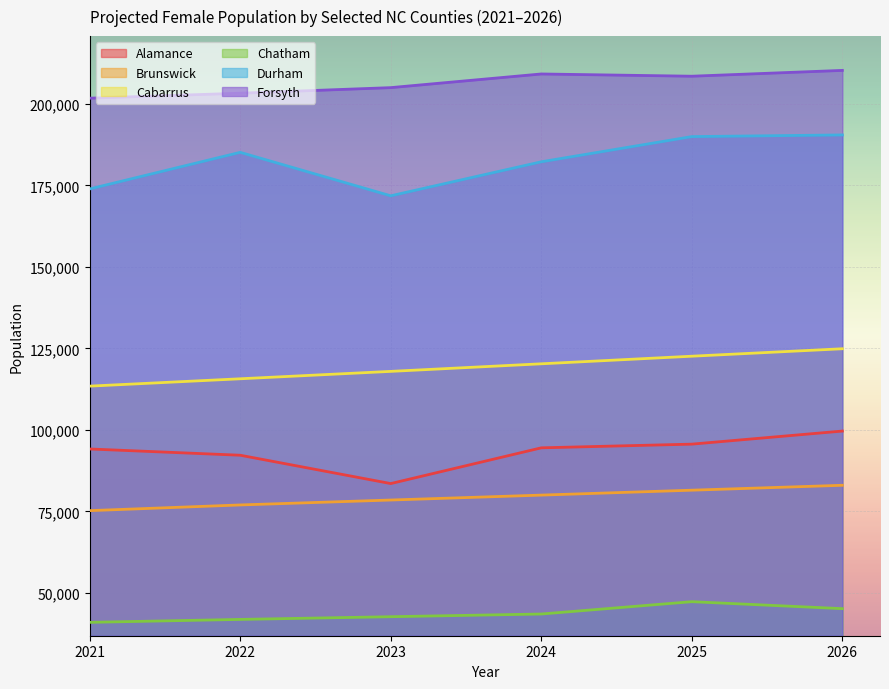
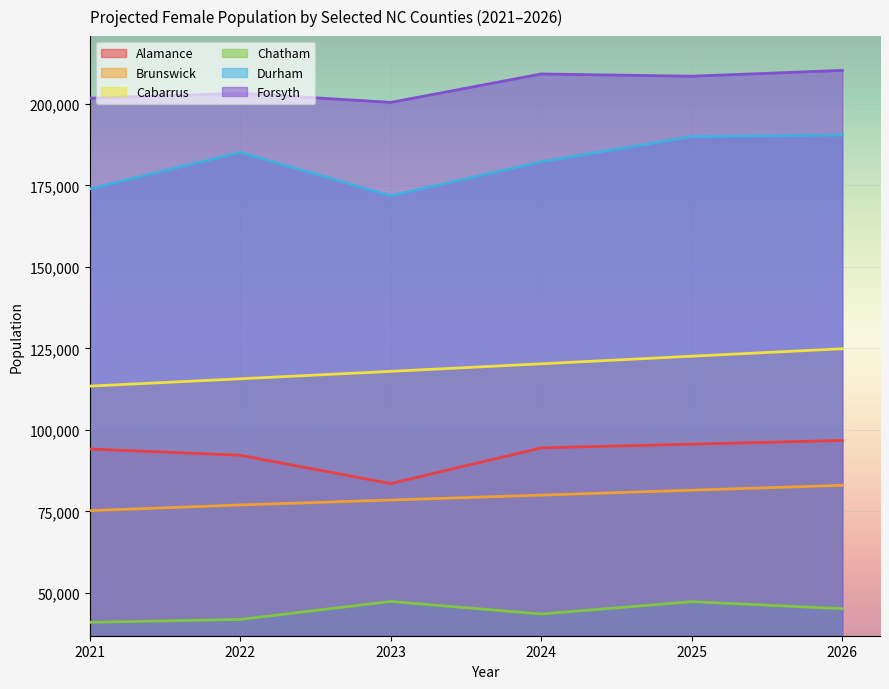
Chatham, 2023: 43,000 -> 47,000
Forsyth, 2023: 205,000 -> 200,000
Alamance, 2026: 100,000 -> 97,000
